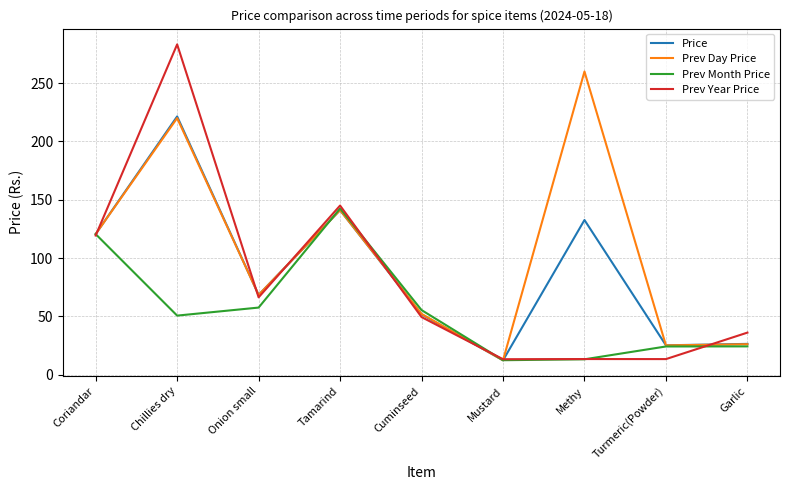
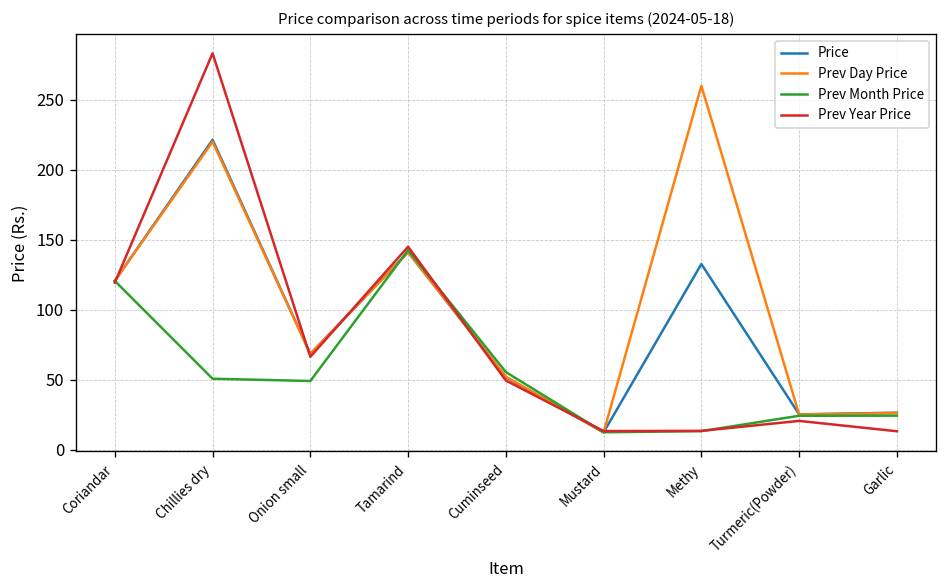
Prev Month Price, Onion small: 58 -> 49
Prev Year Price, Turmeric(Powder): 13 -> 20
Prev Year Price, Garlic: 36 -> 13
